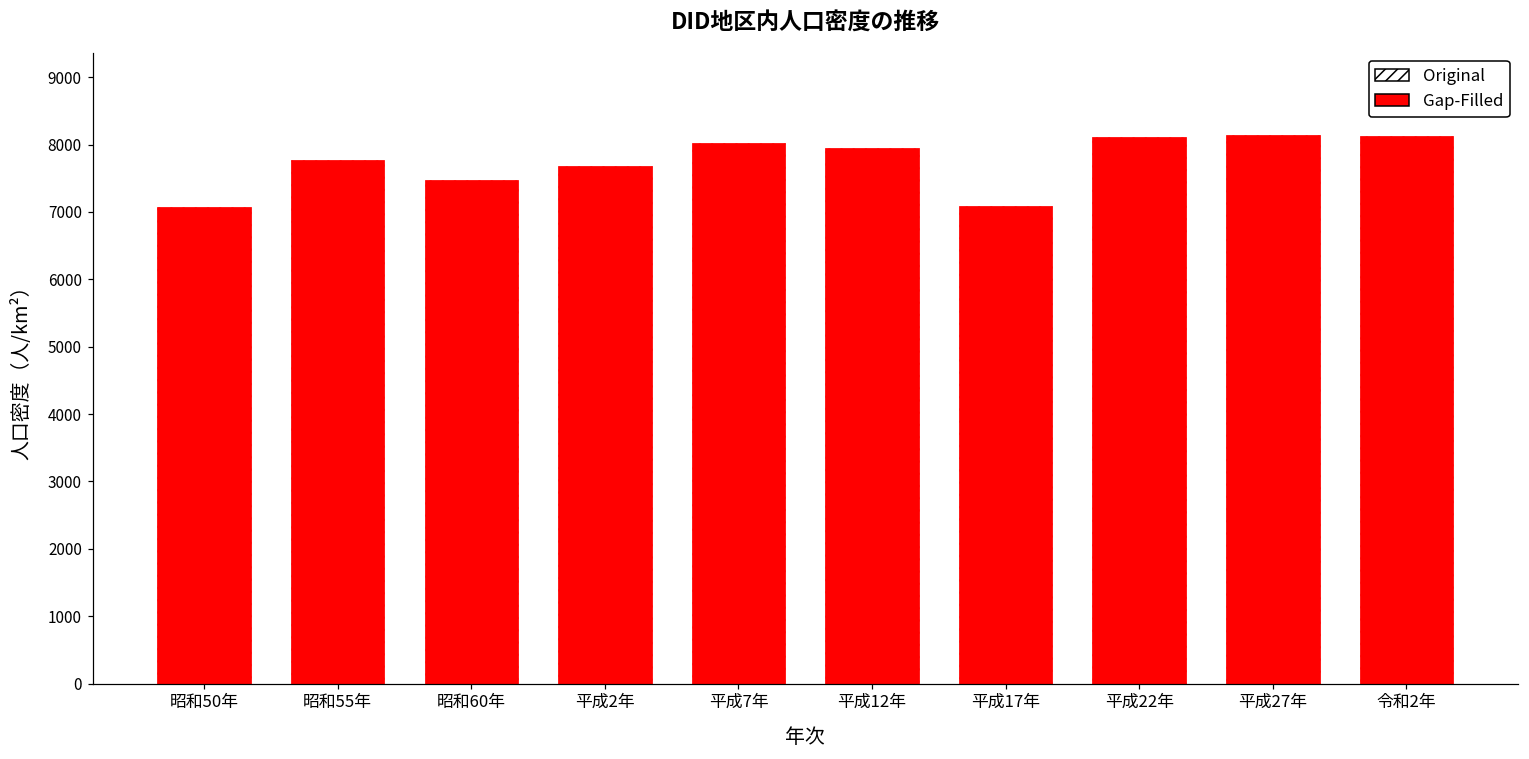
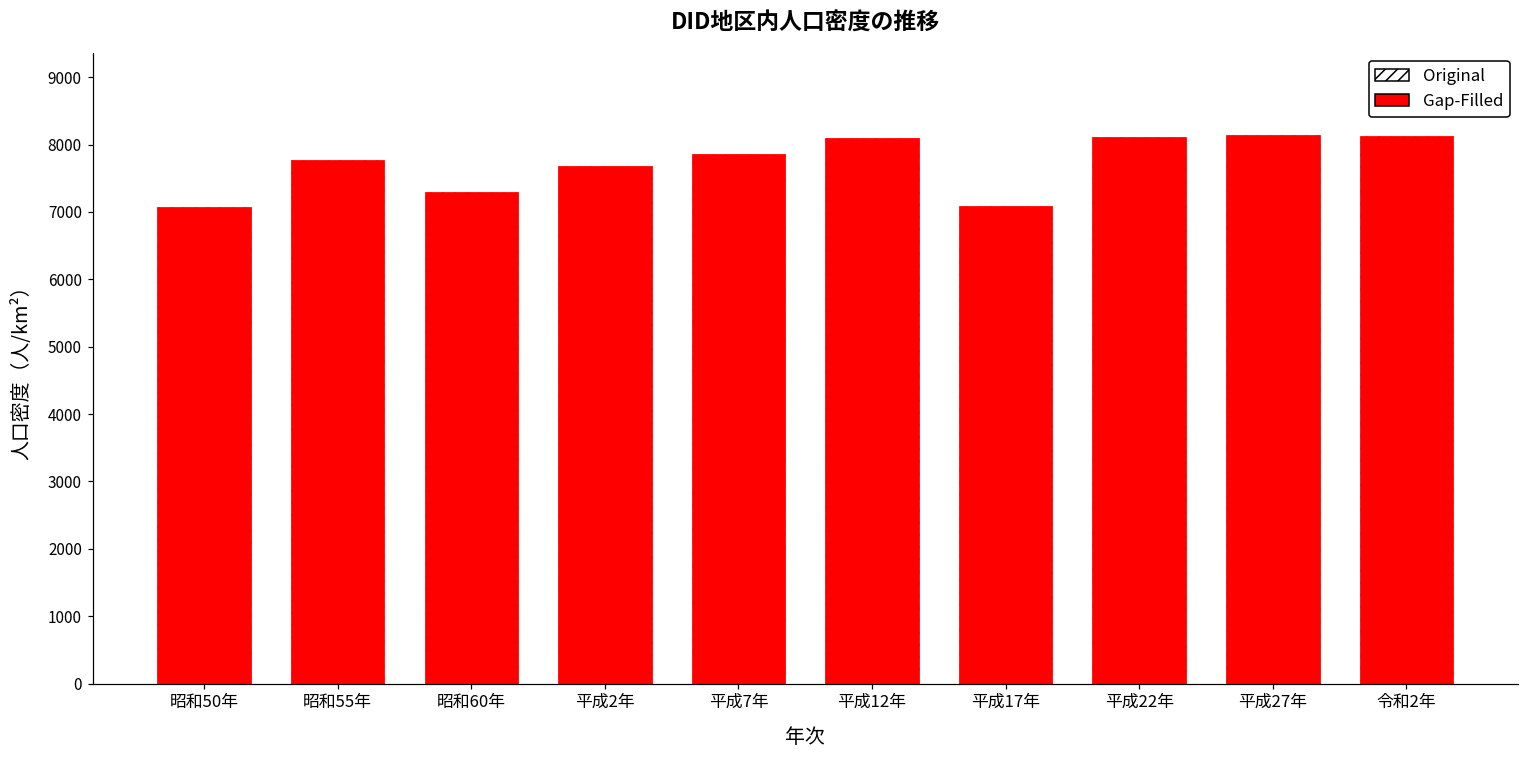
昭和60年: 7500 -> 7300
平成7年: 8000 -> 7900
平成12年: 7900 -> 8100
